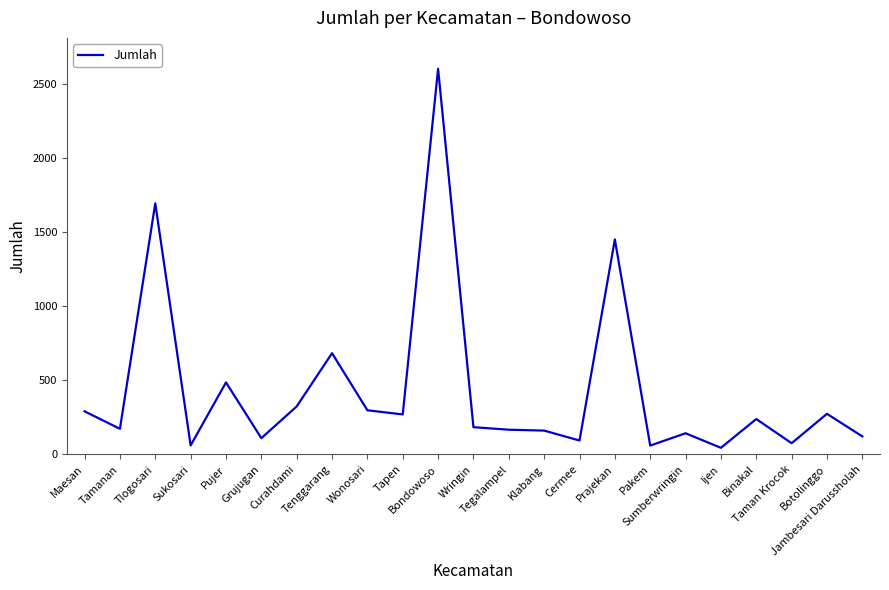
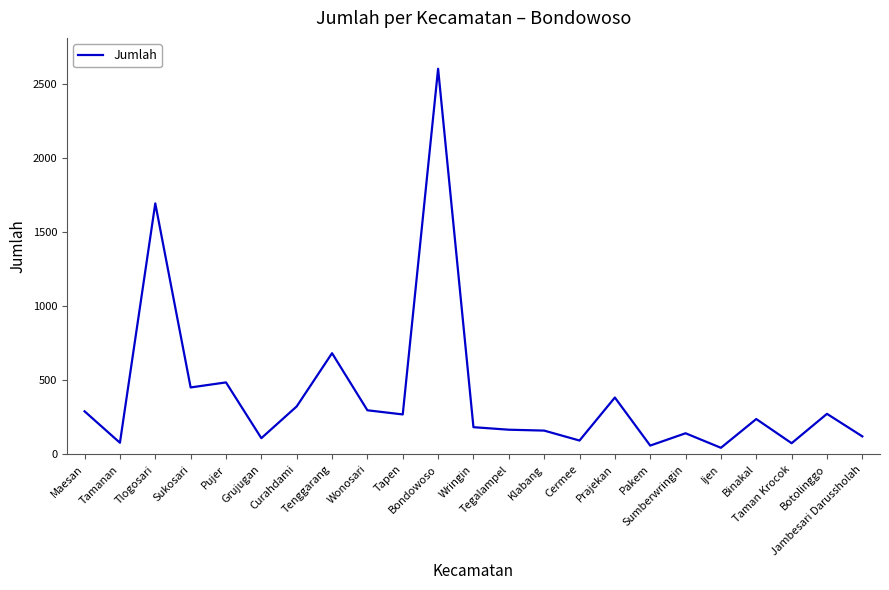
Tamanan: 170 -> 80
Sukosari: 60 -> 450
Prajekan: 1450 -> 380
